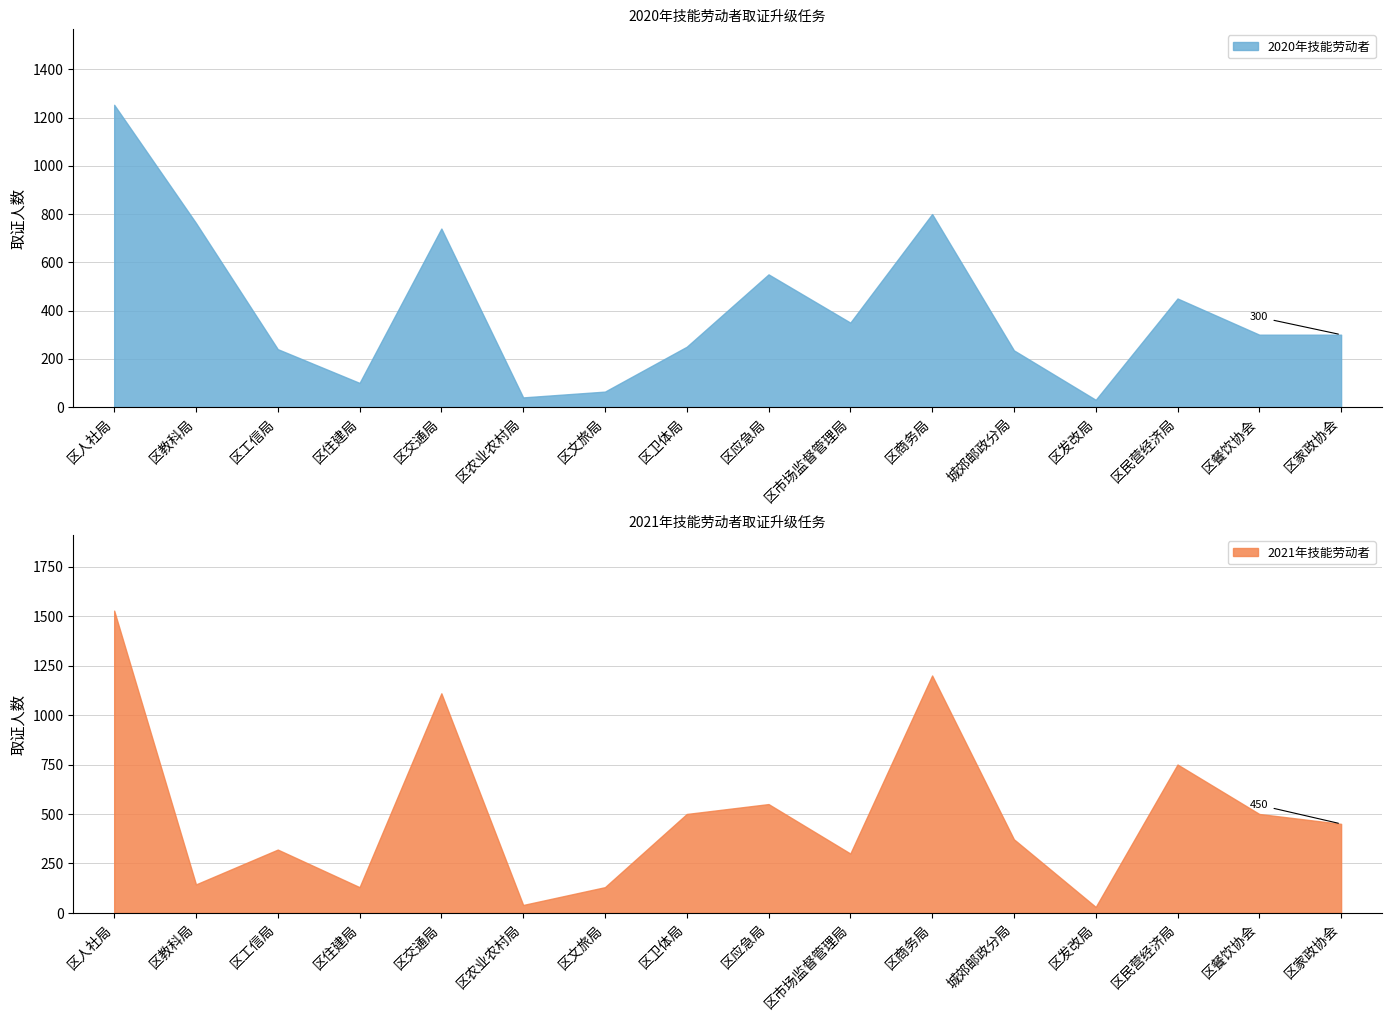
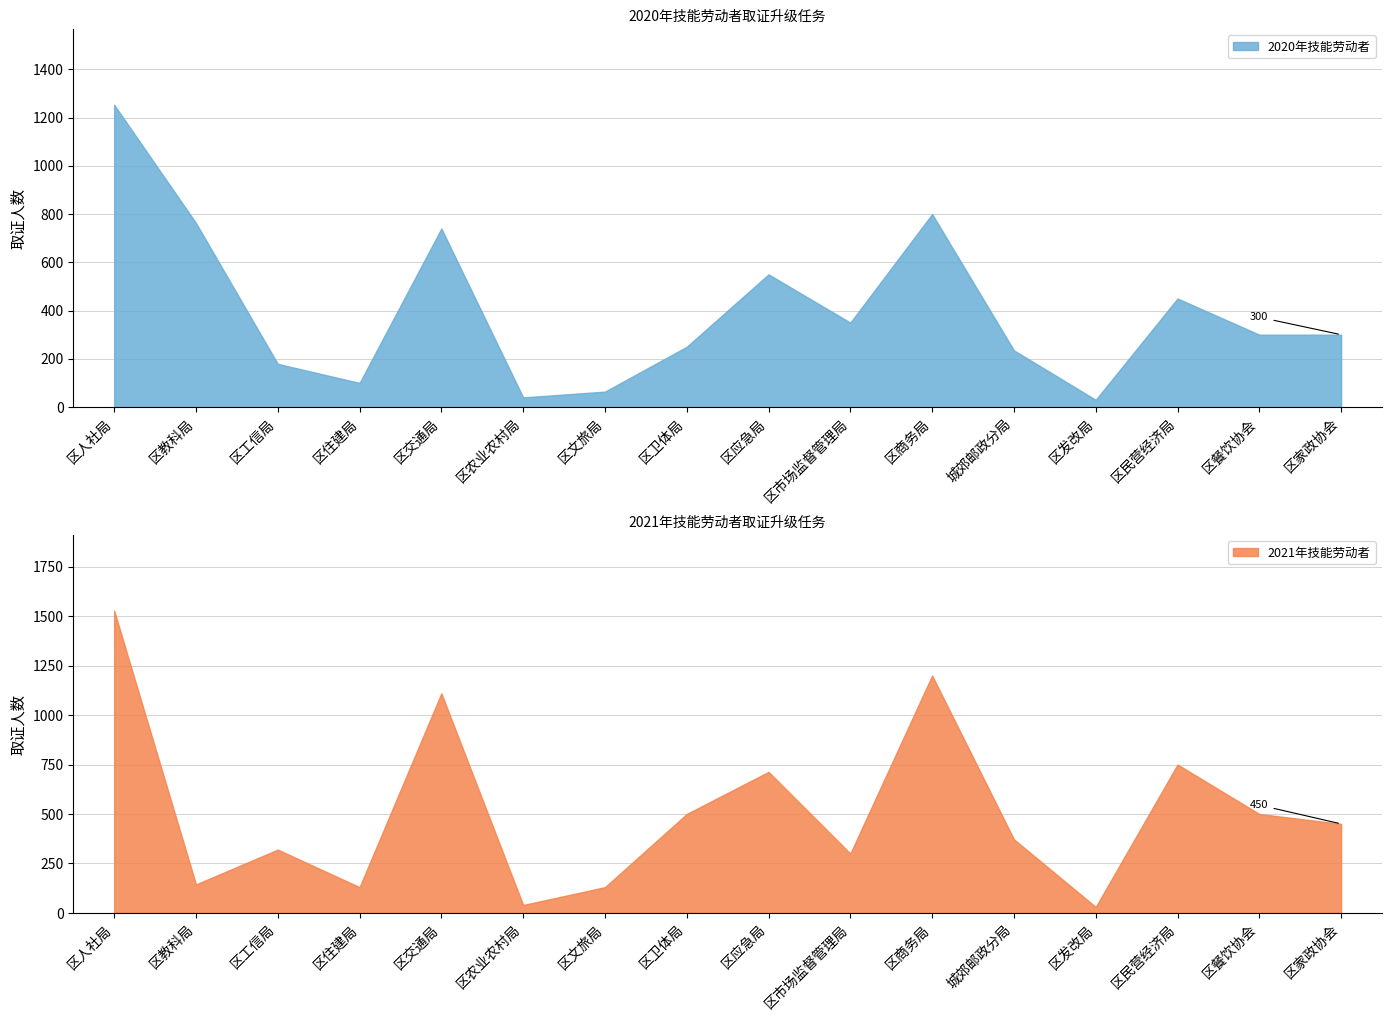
2020年技能劳动者取证升级任务, 区工信局: 240 -> 180
2021年技能劳动者取证升级任务, 区应急局: 550 -> 710
